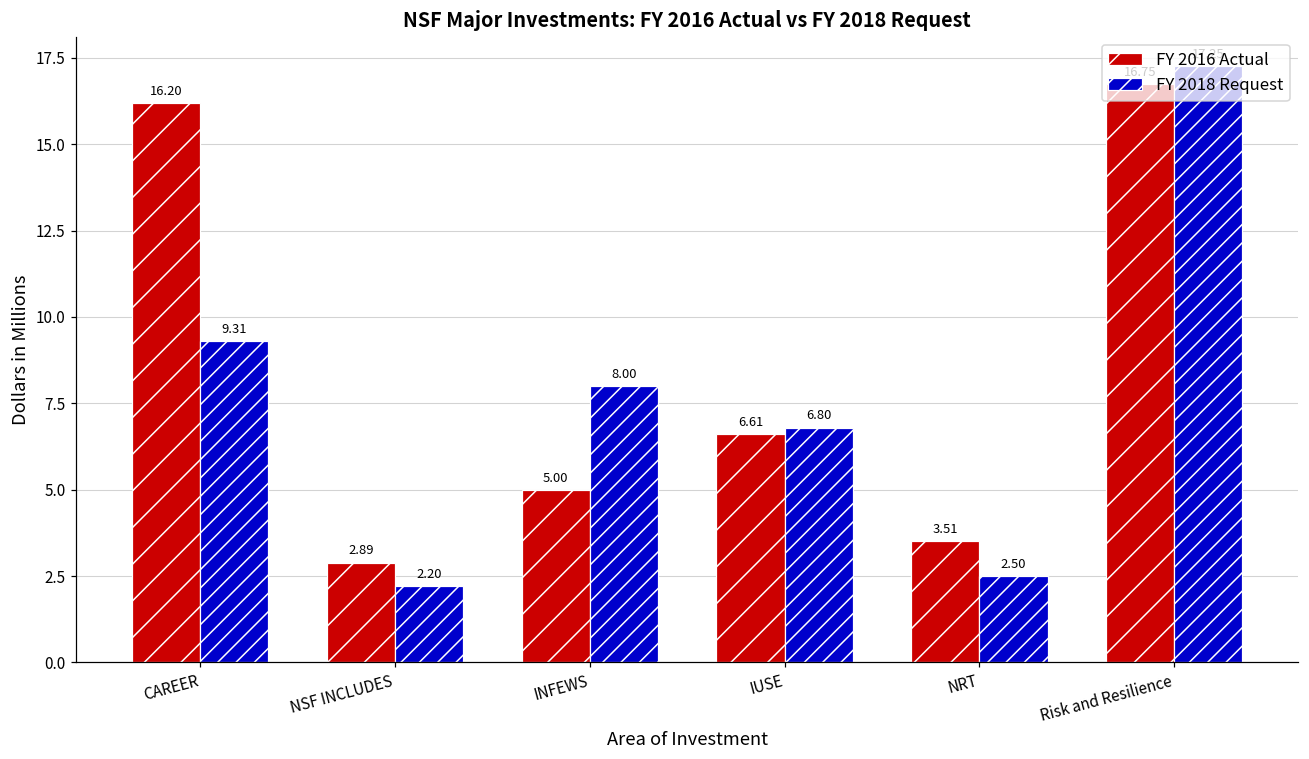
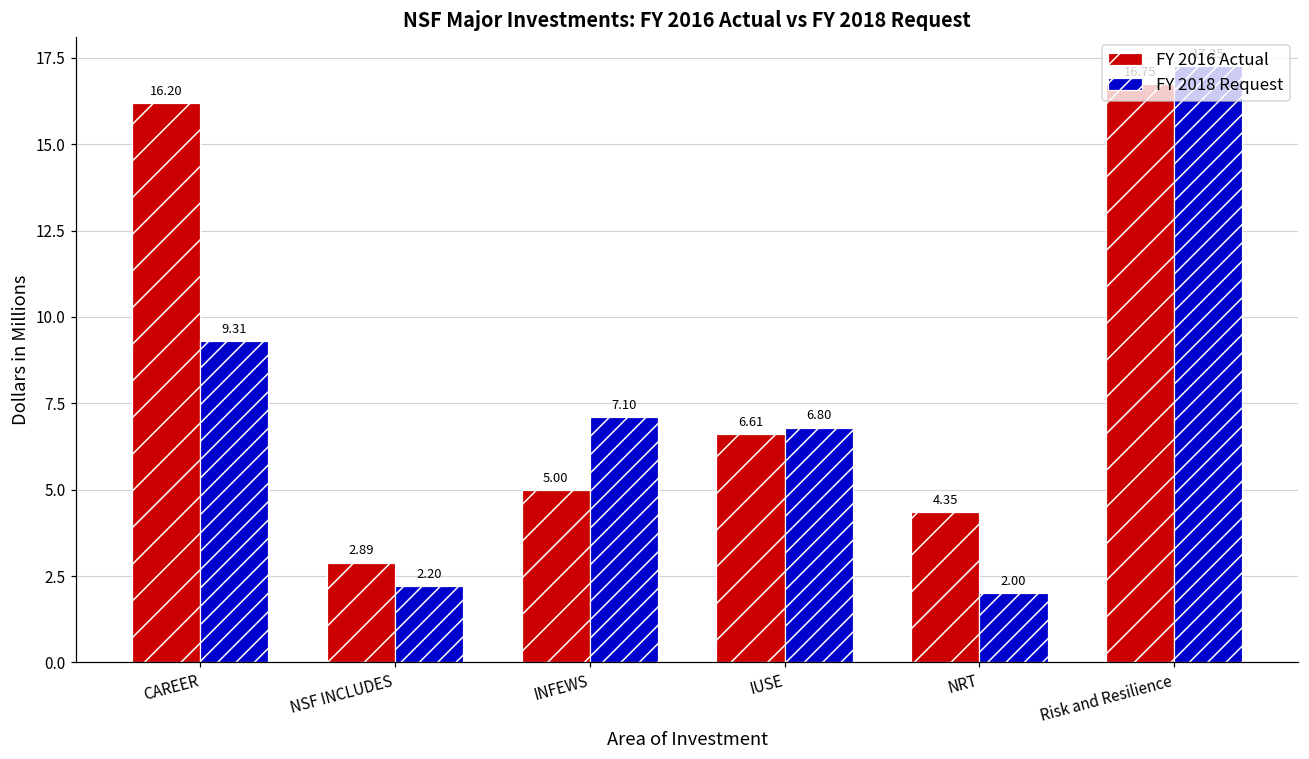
FY 2018 Request, INFEWS: 8.00 -> 7.10
FY 2016 Actual, NRT: 3.51 -> 4.35
FY 2018 Request, NRT: 2.50 -> 2.00
